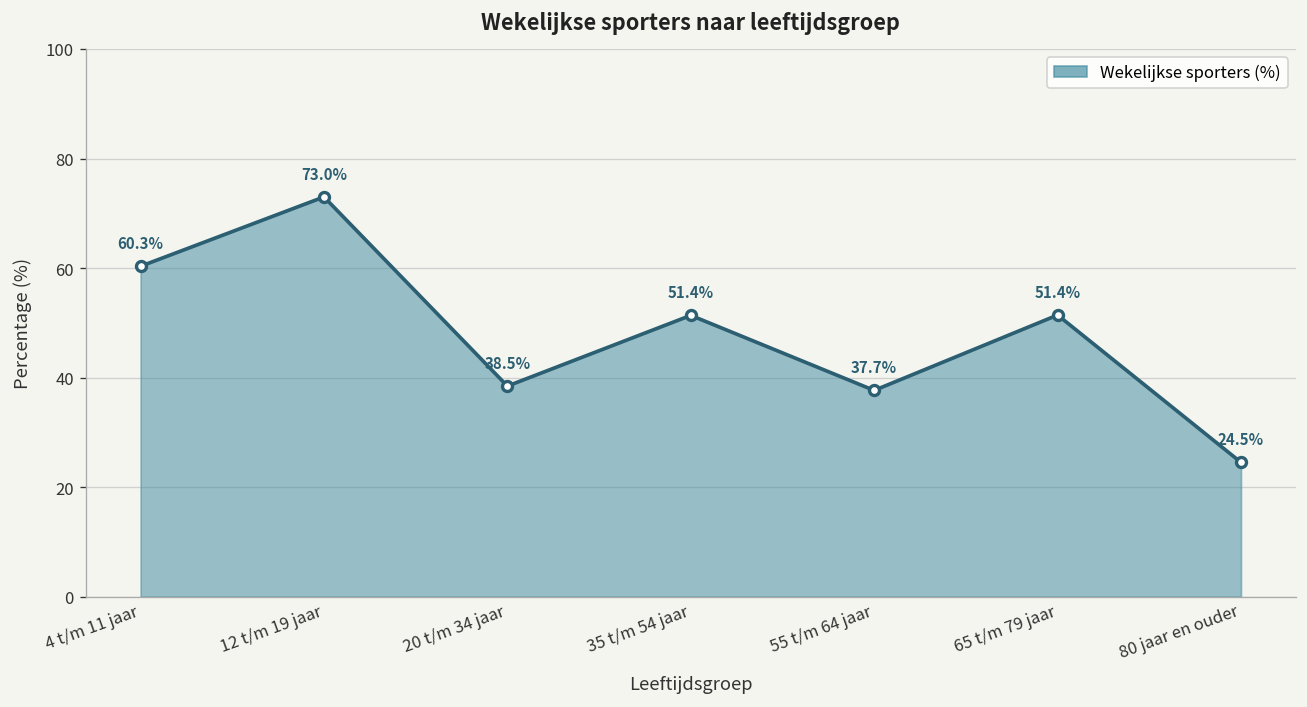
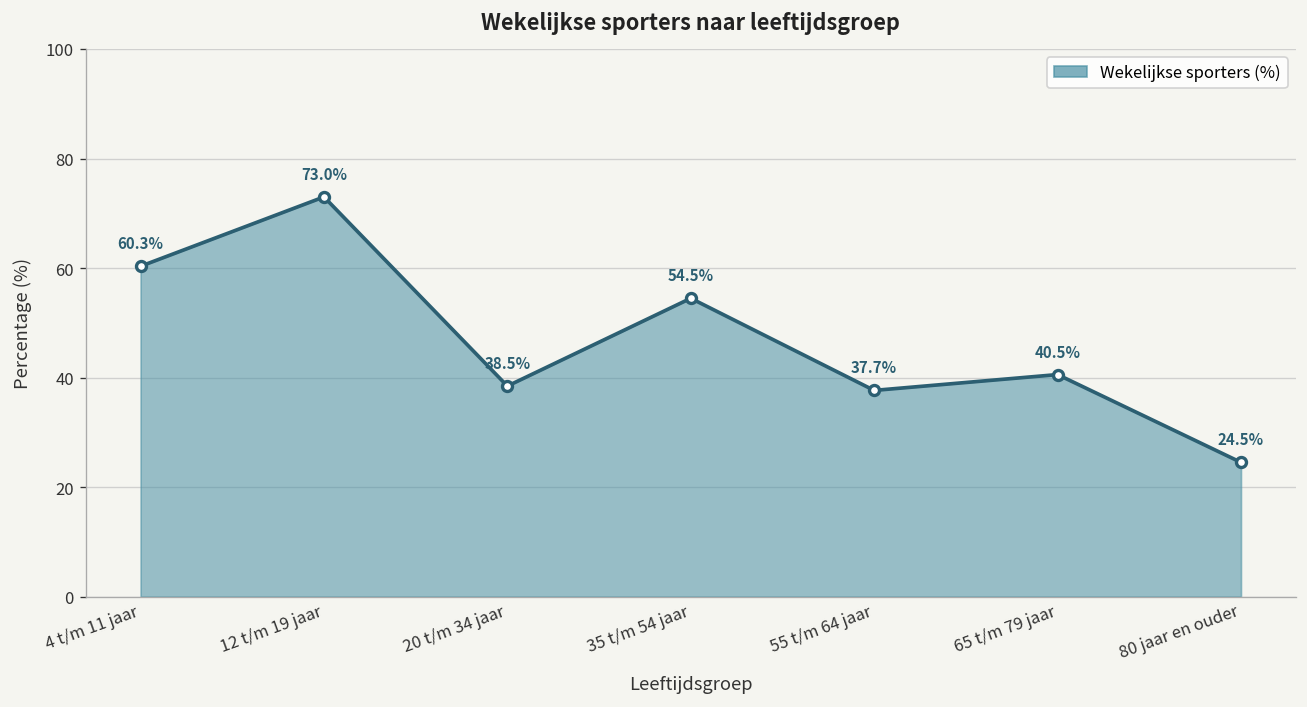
35 t/m 54 jaar: 51.4% -> 54.5%
65 t/m 79 jaar: 51.4% -> 40.5%
